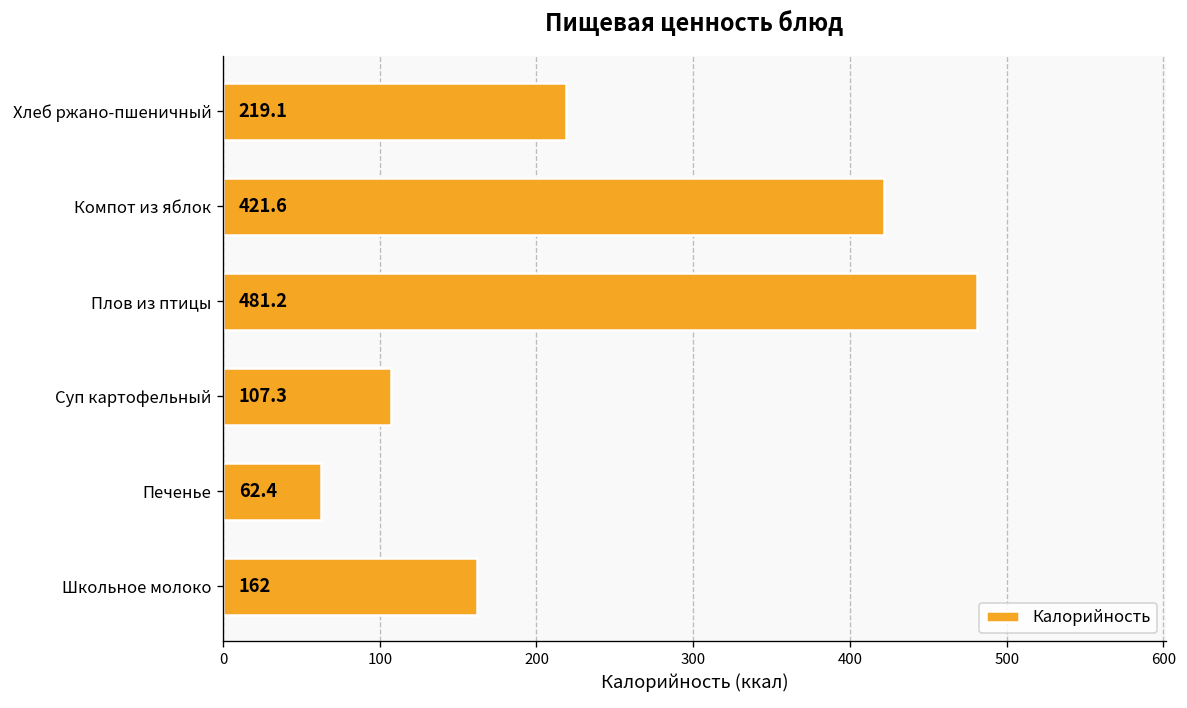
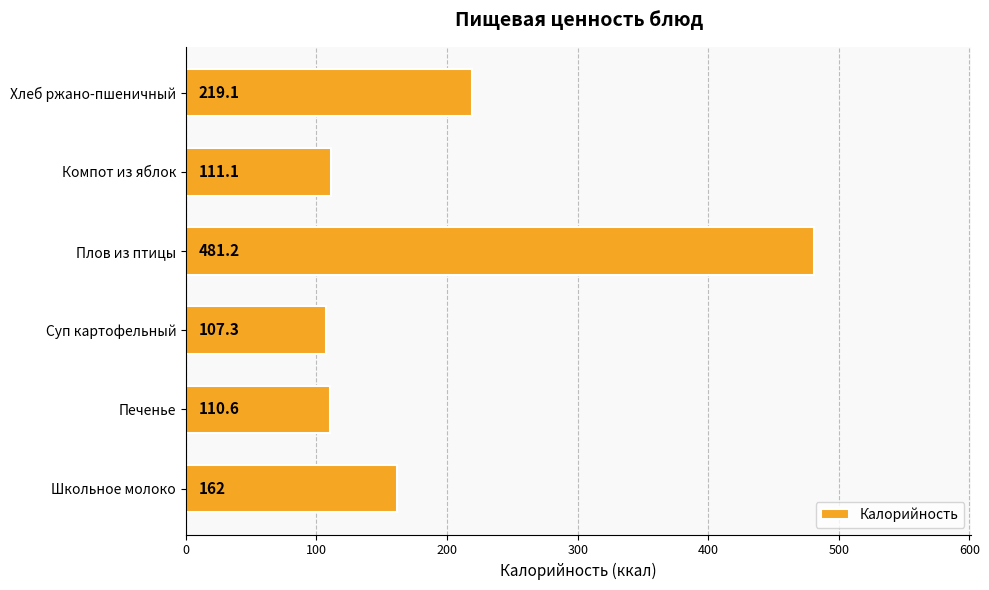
Компот из яблок: 421.6 -> 111.1
Печенье: 62.4 -> 110.6
